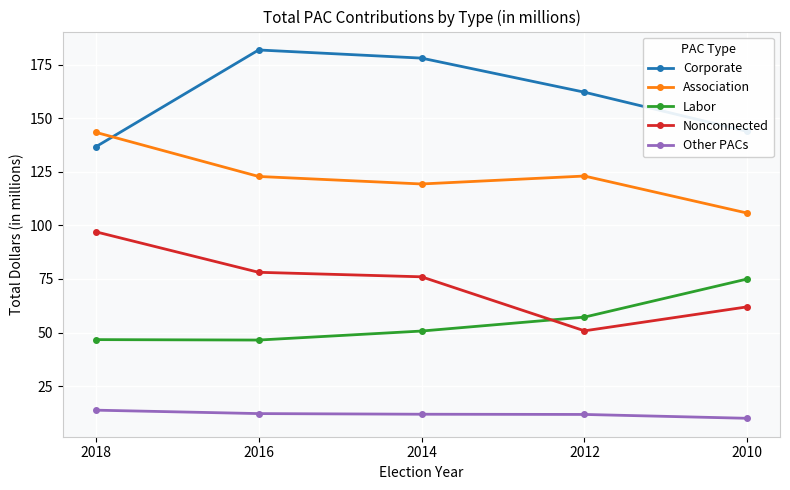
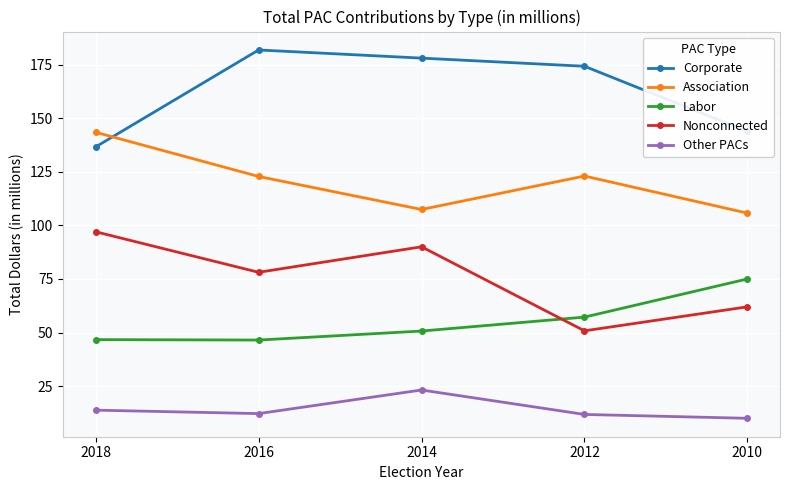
Association, 2014: 119 -> 107
Nonconnected, 2014: 76 -> 90
Other PACs, 2014: 12 -> 23
Corporate, 2012: 162 -> 174
